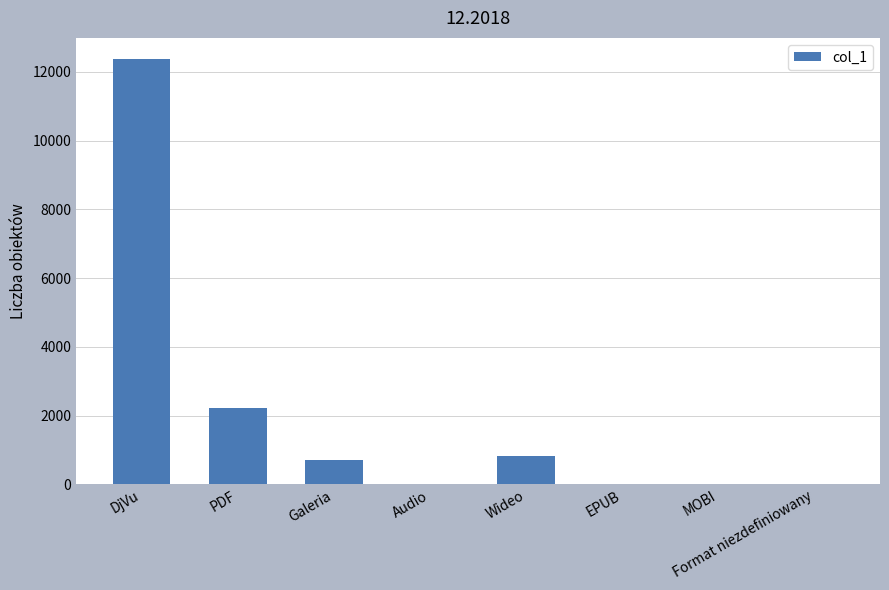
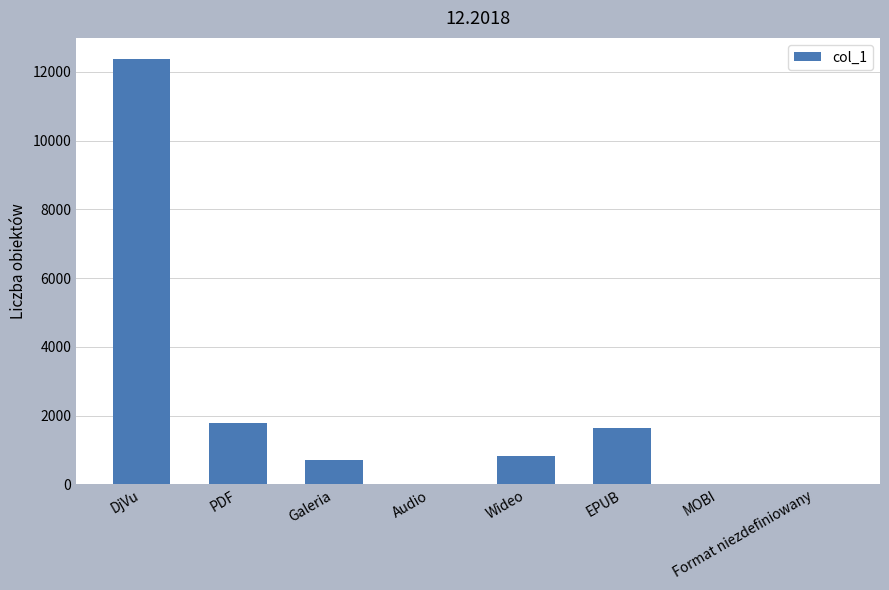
PDF: 2200 -> 1800
EPUB: 0 -> 1600
